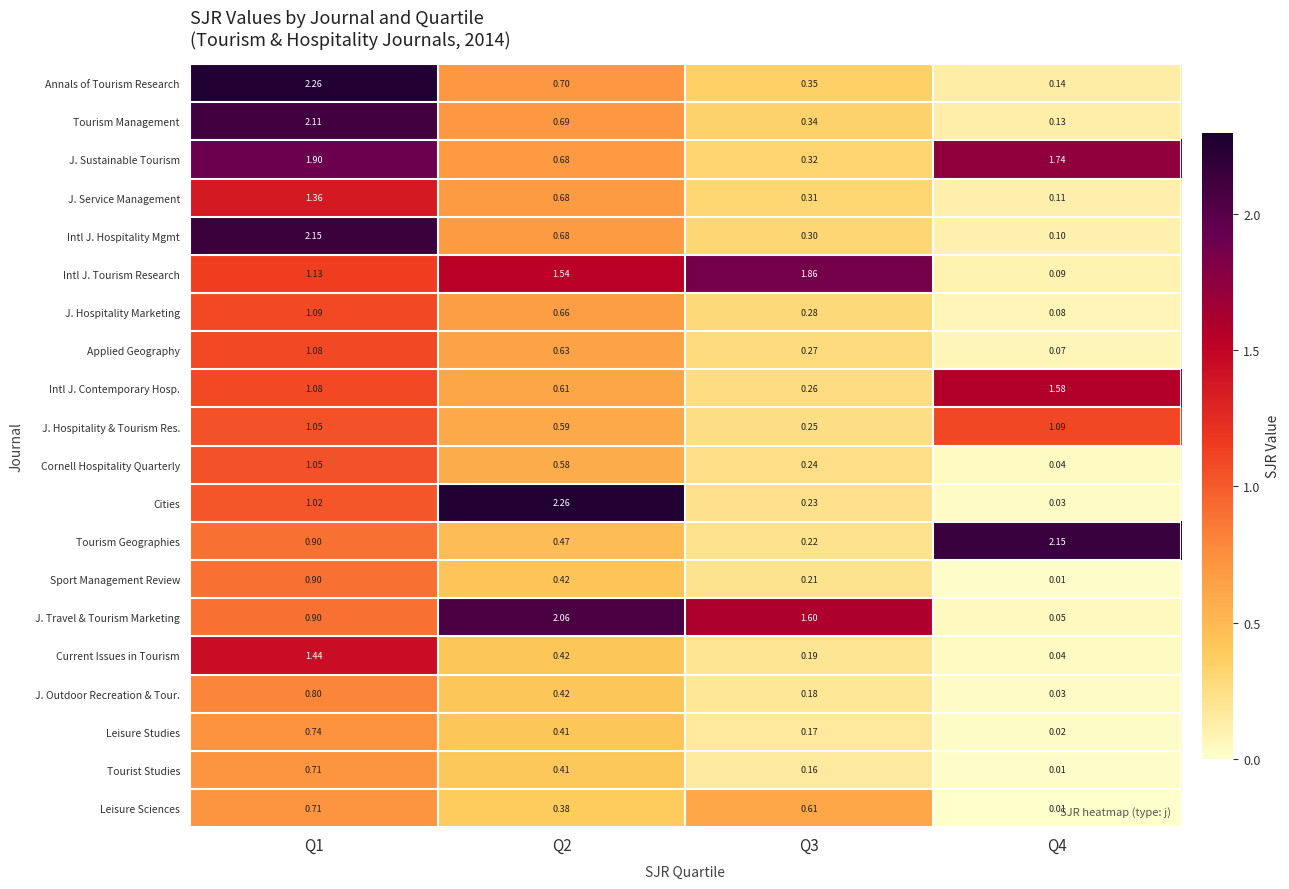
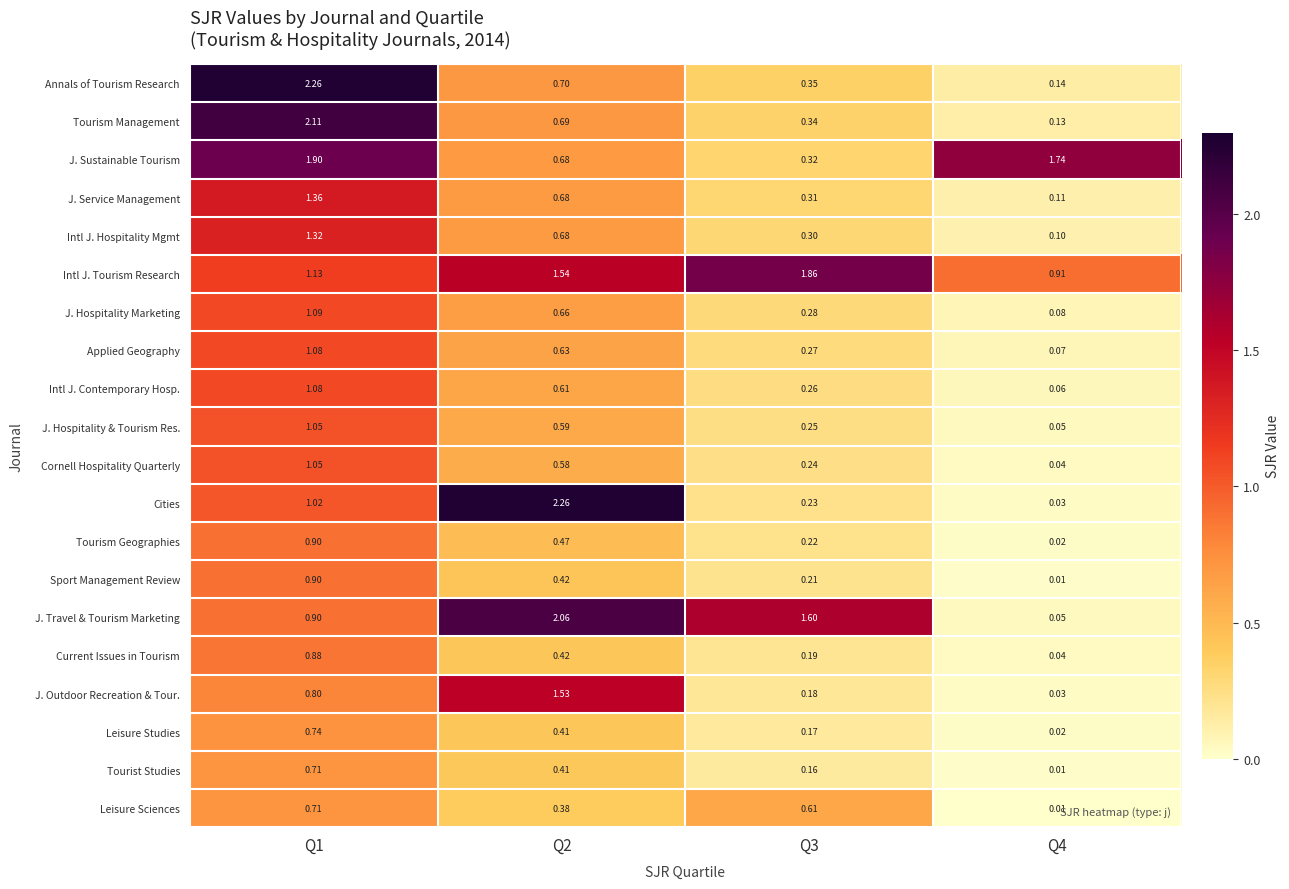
Intl J. Hospitality Mgmt, Q1: 2.15 -> 1.32
Intl J. Tourism Research, Q4: 0.09 -> 0.91
Intl J. Contemporary Hosp., Q4: 1.58 -> 0.06
J. Hospitality & Tourism Res., Q4: 1.09 -> 0.05
Tourism Geographies, Q4: 2.15 -> 0.02
Current Issues in Tourism, Q1: 1.44 -> 0.88
J. Outdoor Recreation & Tour., Q2: 0.42 -> 1.53
